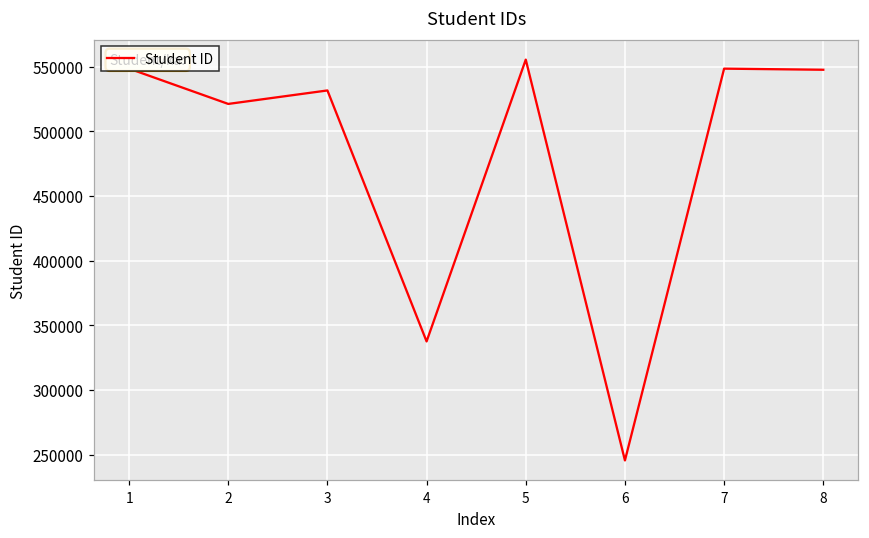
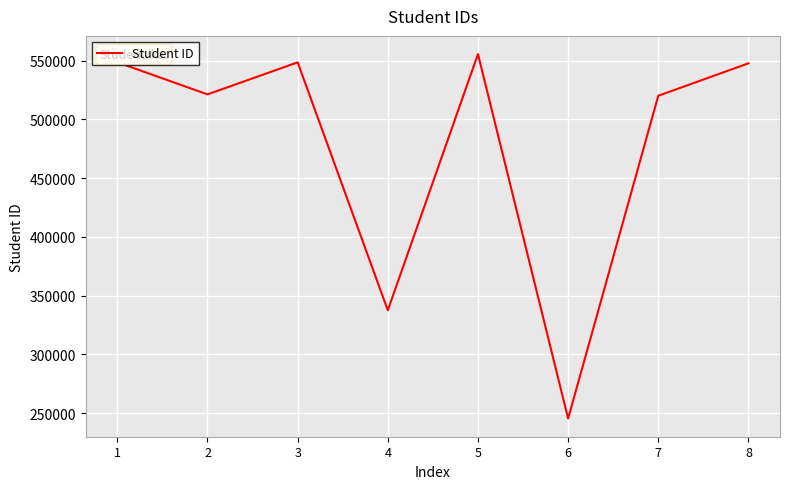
3: 532000 -> 548000
7: 548000 -> 520000
